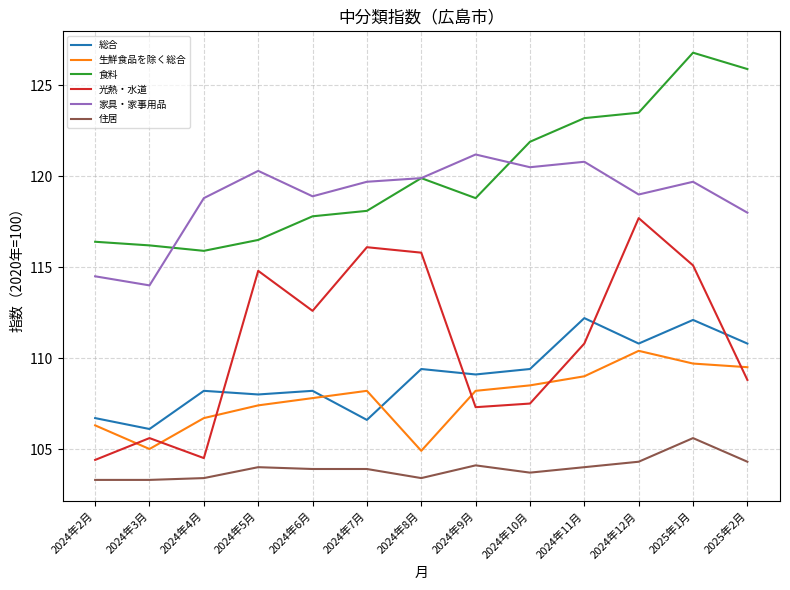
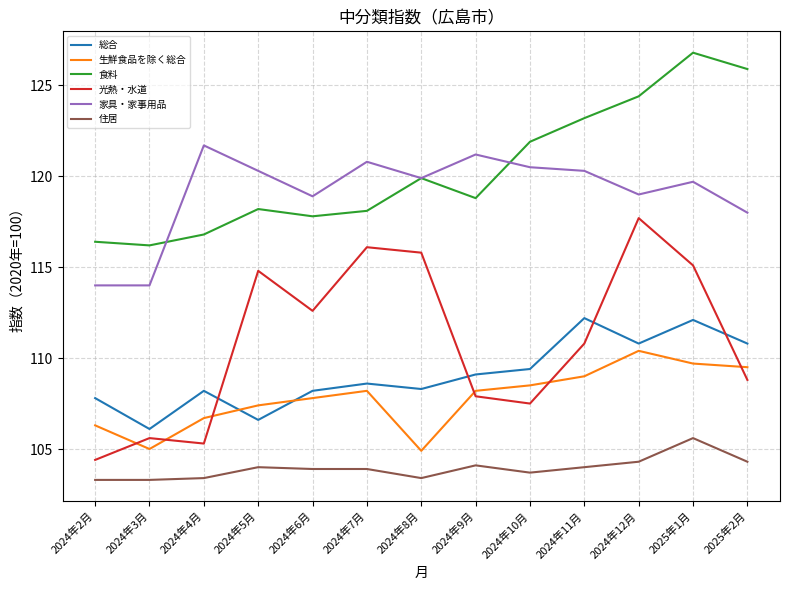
総合, 2024年2月: 106.7 -> 107.8
家具・家事用品, 2024年2月: 114.5 -> 114.0
食料, 2024年4月: 115.9 -> 116.8
光熱・水道, 2024年4月: 104.5 -> 105.3
家具・家事用品, 2024年4月: 118.8 -> 121.7
総合, 2024年5月: 108.0 -> 106.6
食料, 2024年5月: 116.5 -> 118.2
総合, 2024年7月: 106.6 -> 108.6
家具・家事用品, 2024年7月: 119.7 -> 120.8
総合, 2024年8月: 109.4 -> 108.3
光熱・水道, 2024年9月: 107.3 -> 107.9
家具・家事用品, 2024年11月: 120.8 -> 120.3
食料, 2024年12月: 123.5 -> 124.4
